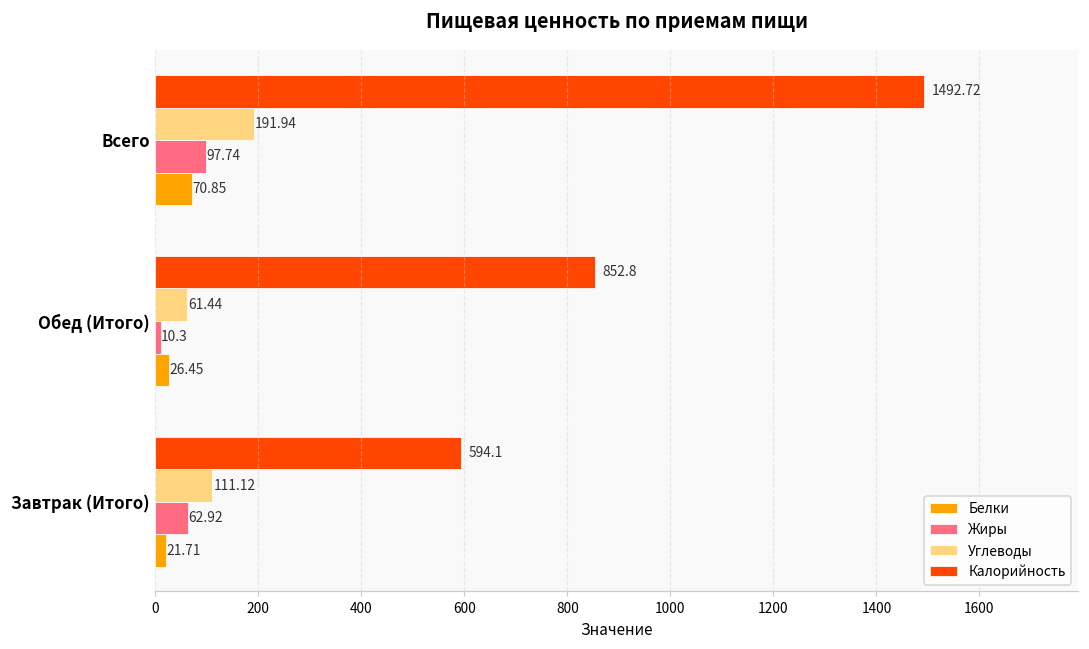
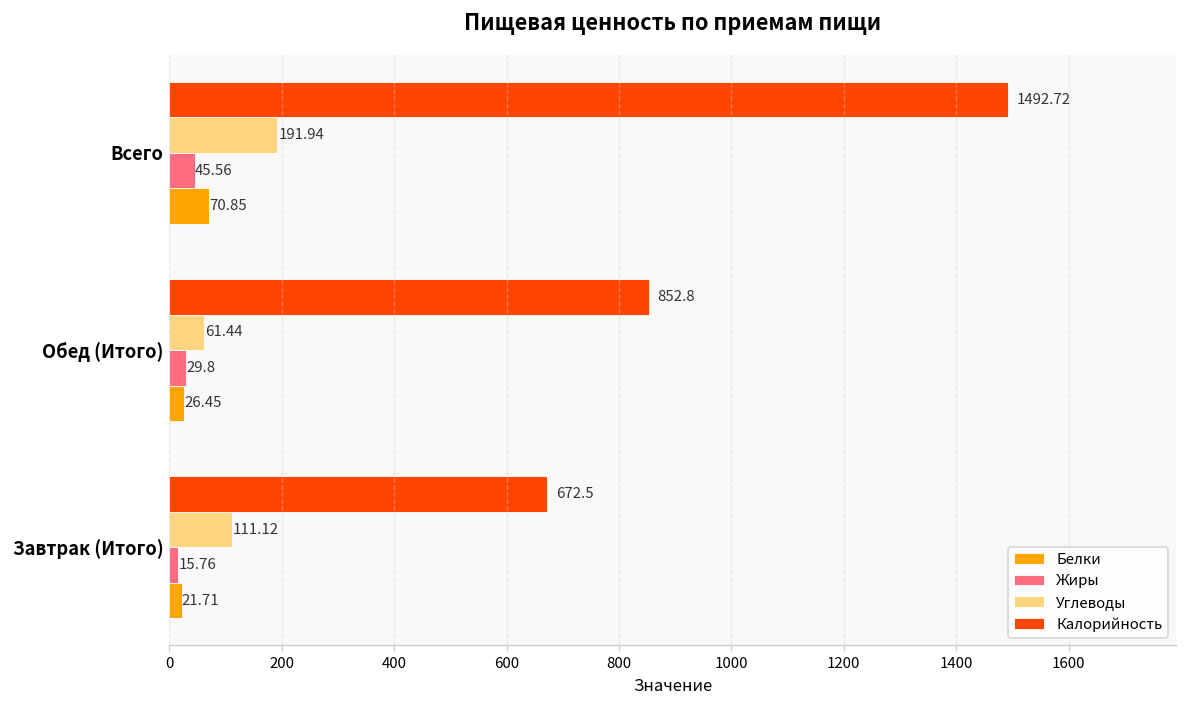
Жиры, Всего: 97.74 -> 45.56
Жиры, Обед (Итого): 10.3 -> 29.8
Калорийность, Завтрак (Итого): 594.1 -> 672.5
Жиры, Завтрак (Итого): 62.92 -> 15.76
